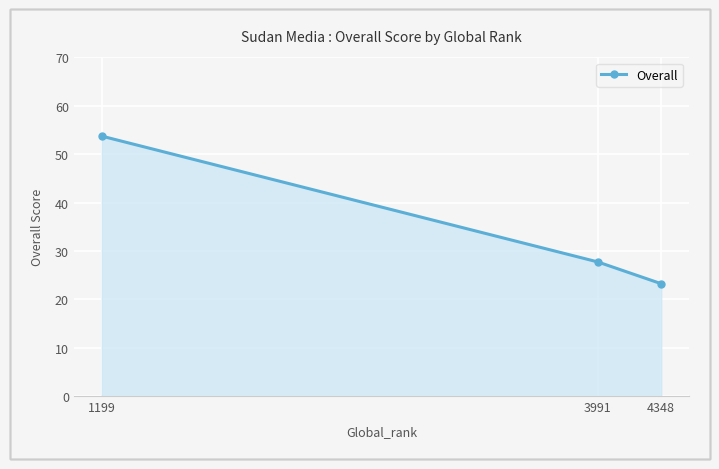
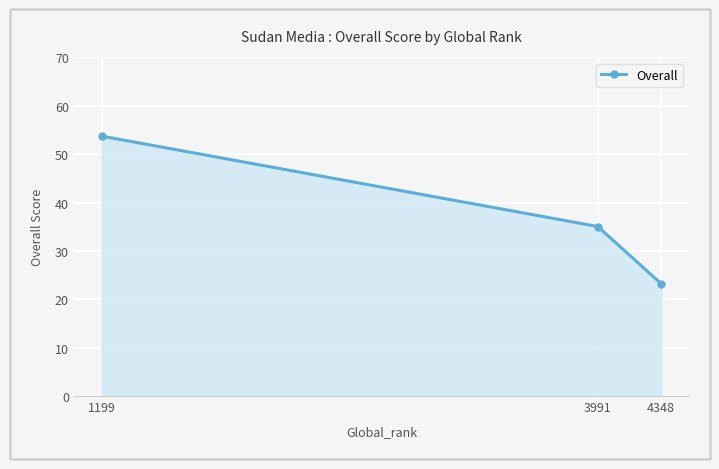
3991: 28 -> 35
